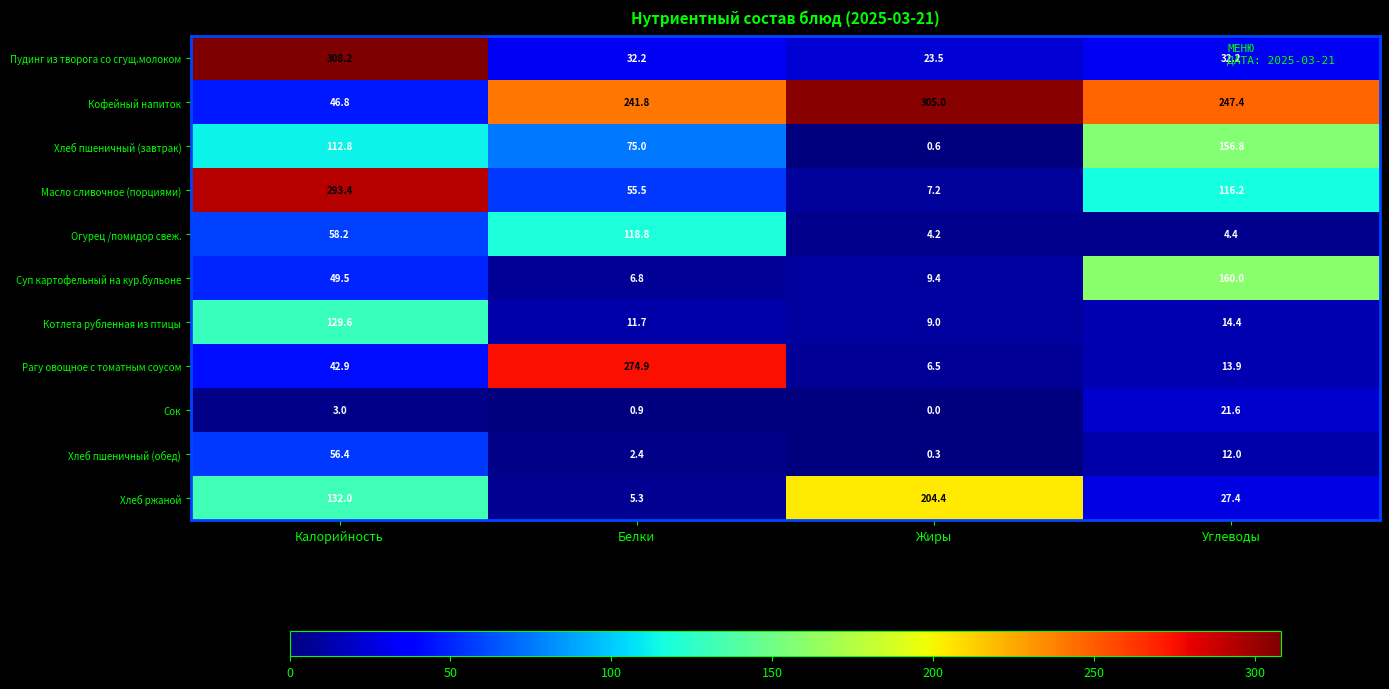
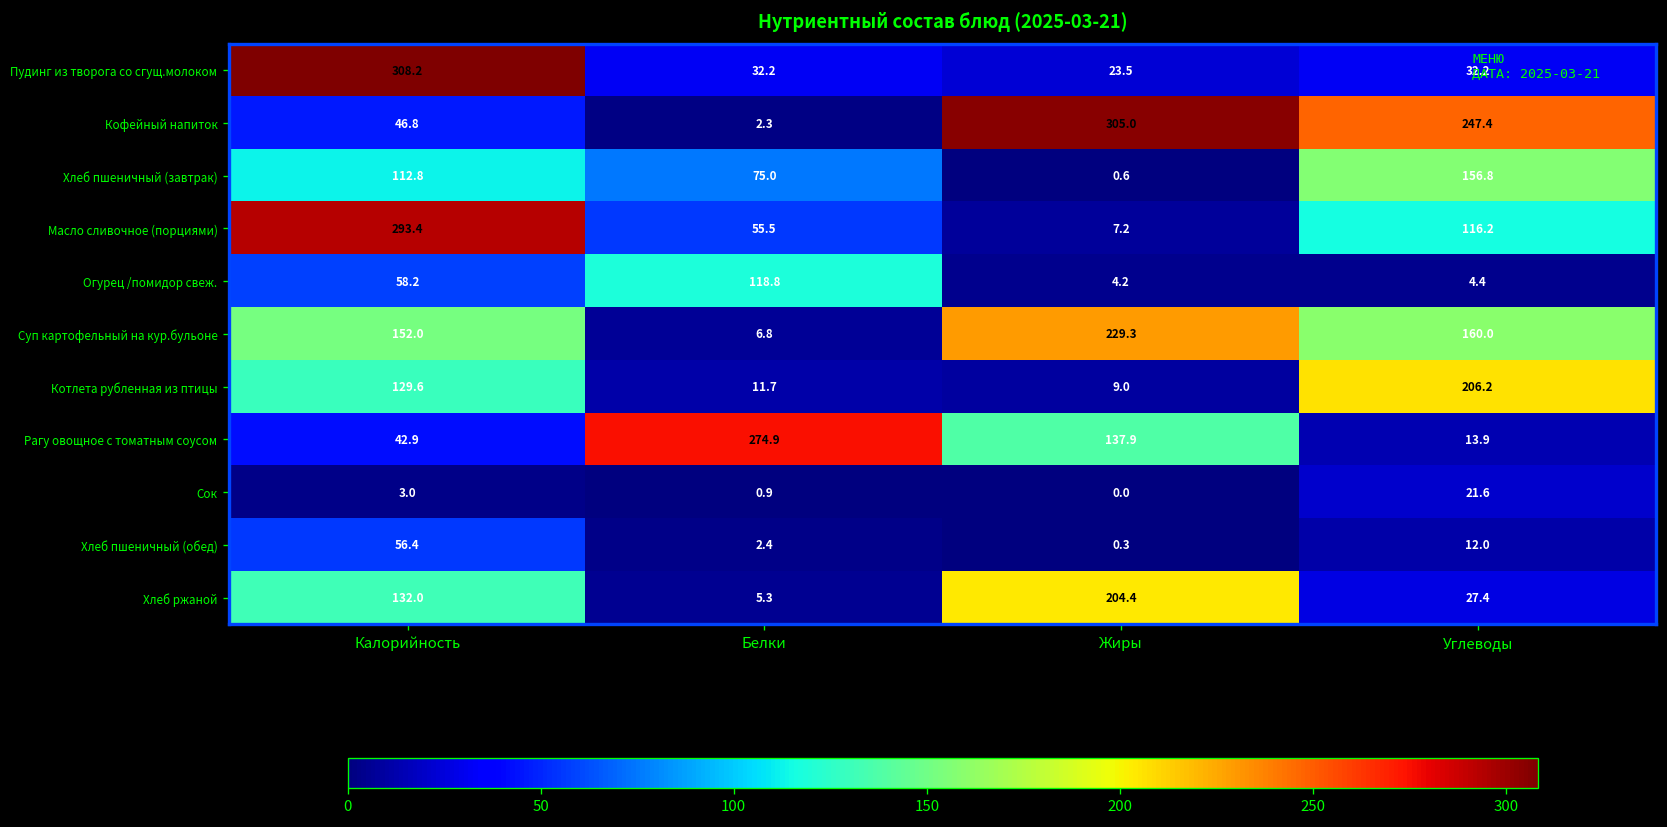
Кофейный напиток, Белки: 241.8 -> 2.3
Суп картофельный на кур.бульоне, Калорийность: 49.5 -> 152.0
Суп картофельный на кур.бульоне, Жиры: 9.4 -> 229.3
Котлета рубленная из птицы, Углеводы: 14.4 -> 206.2
Рагу овощное с томатным соусом, Жиры: 6.5 -> 137.9
